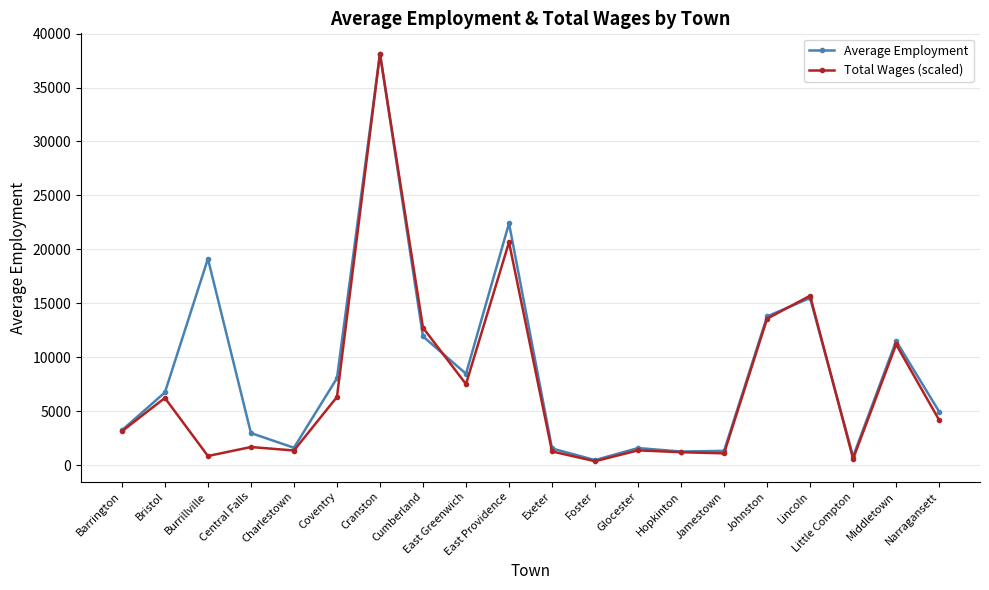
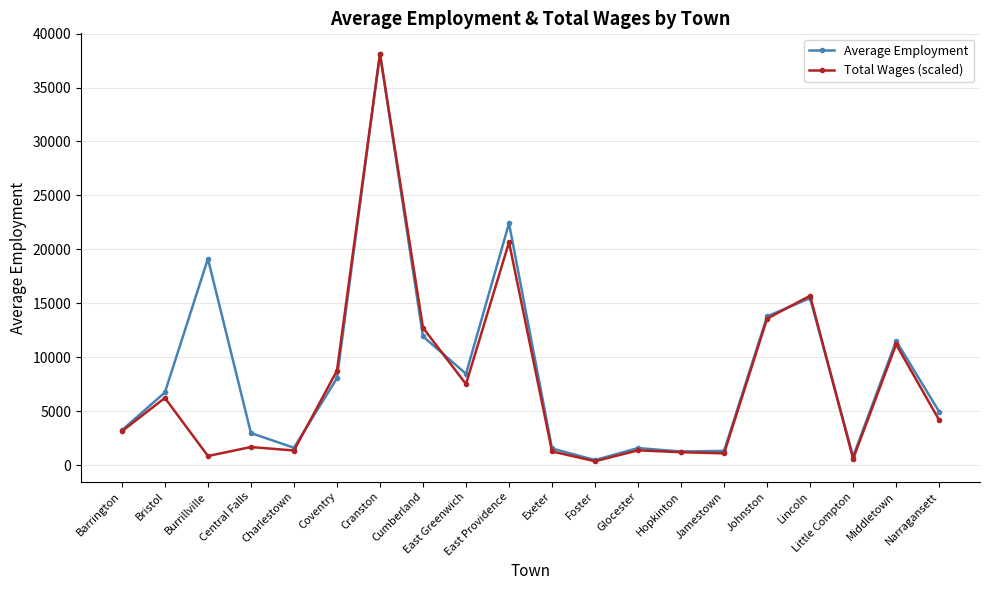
Total Wages (scaled), Coventry: 6300 -> 8700
